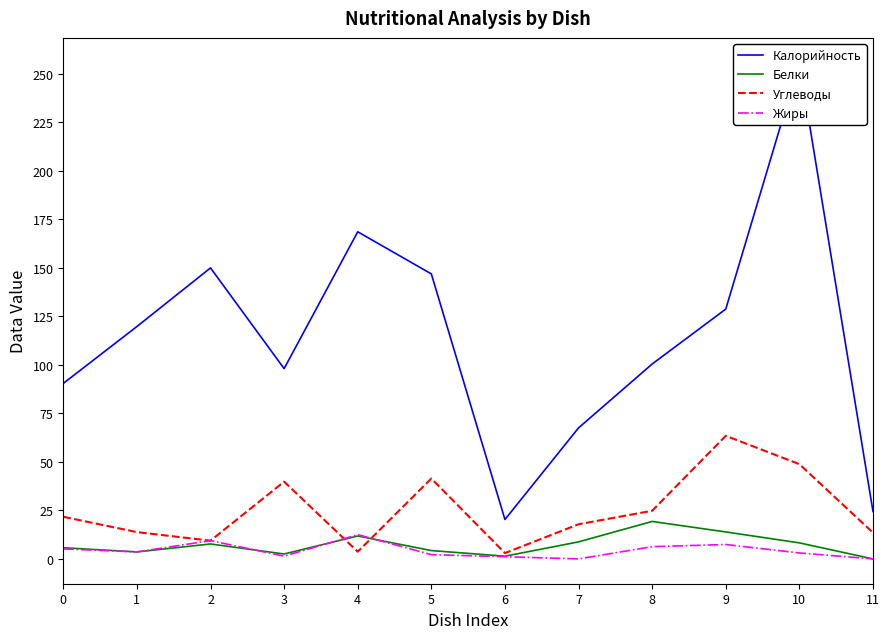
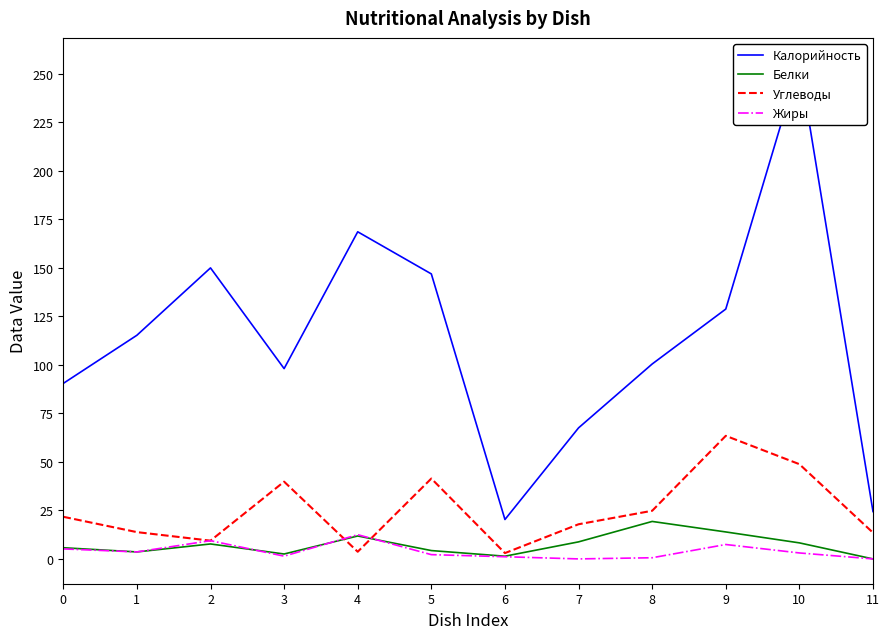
Калорийность, 1: 120 -> 115
Жиры, 8: 6 -> 1
